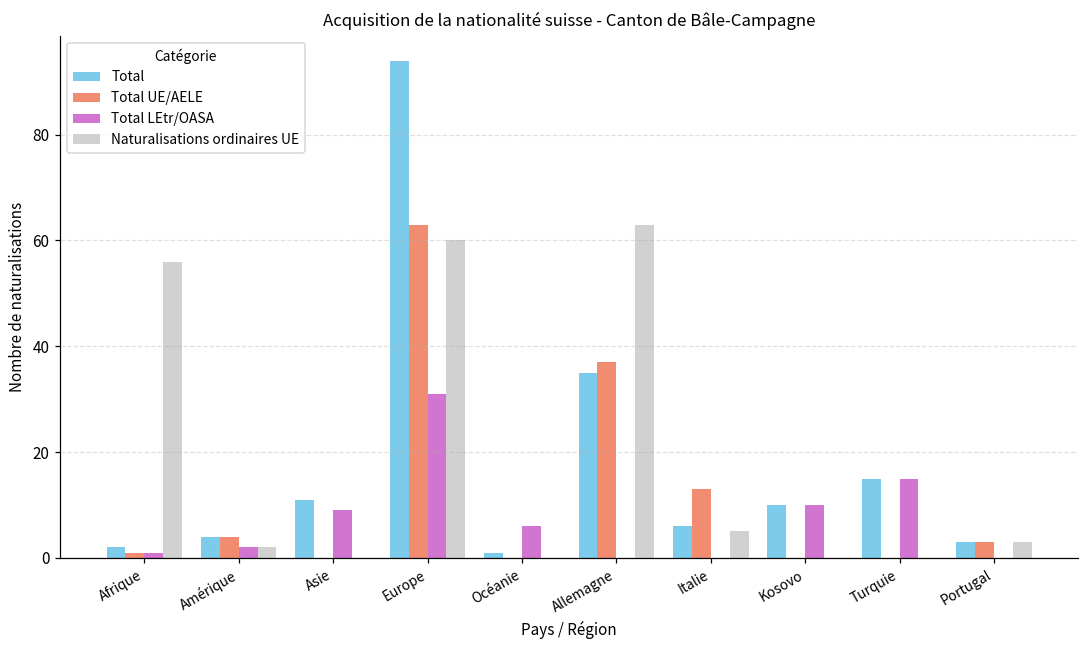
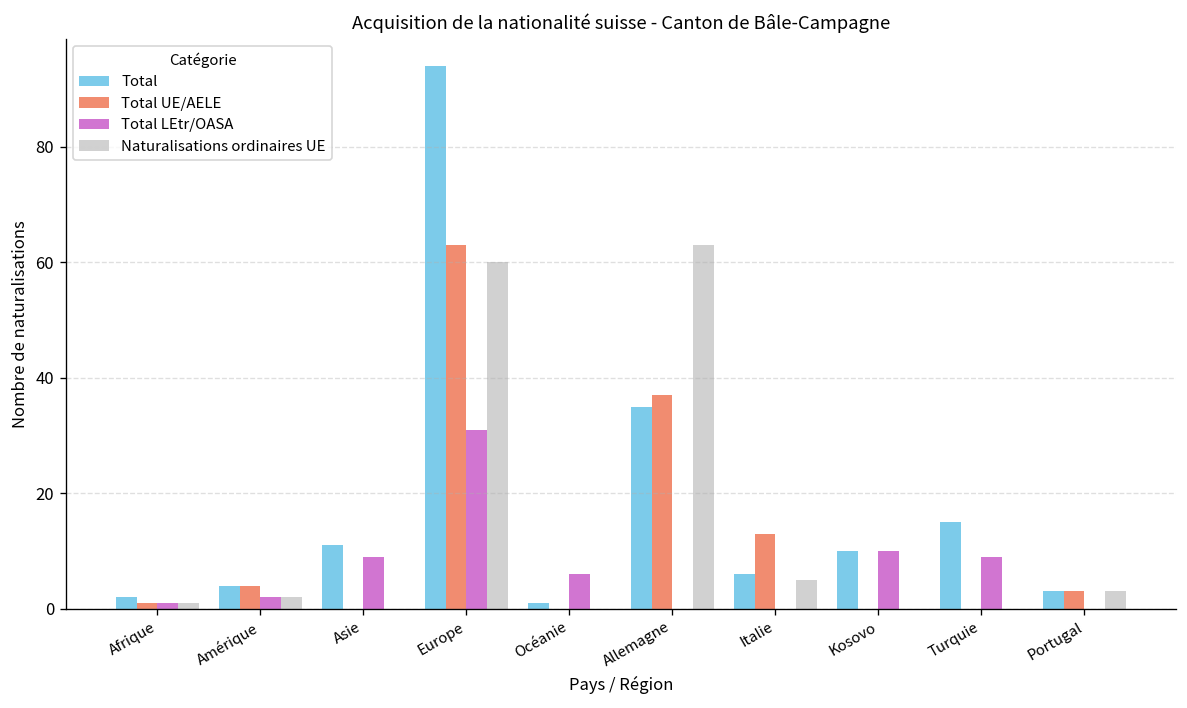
Naturalisations ordinaires UE, Afrique: 56 -> 1
Total LEtr/OASA, Turquie: 15 -> 9
